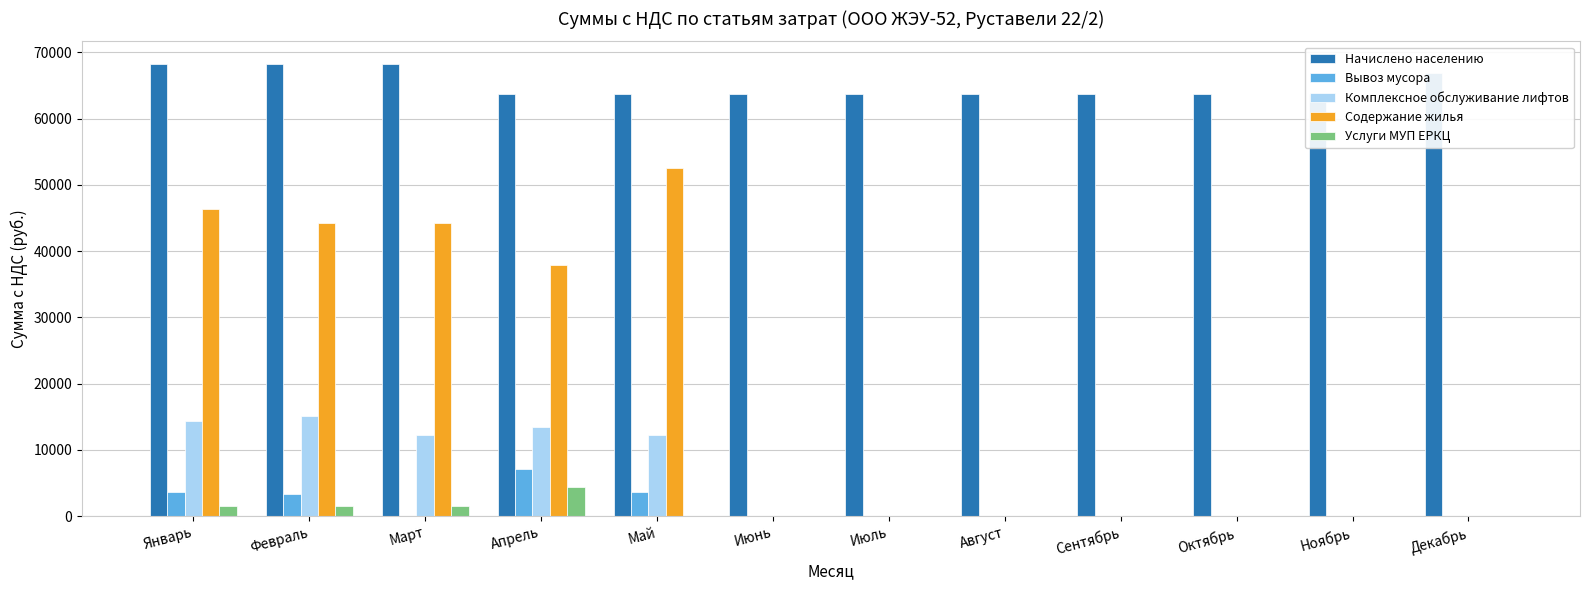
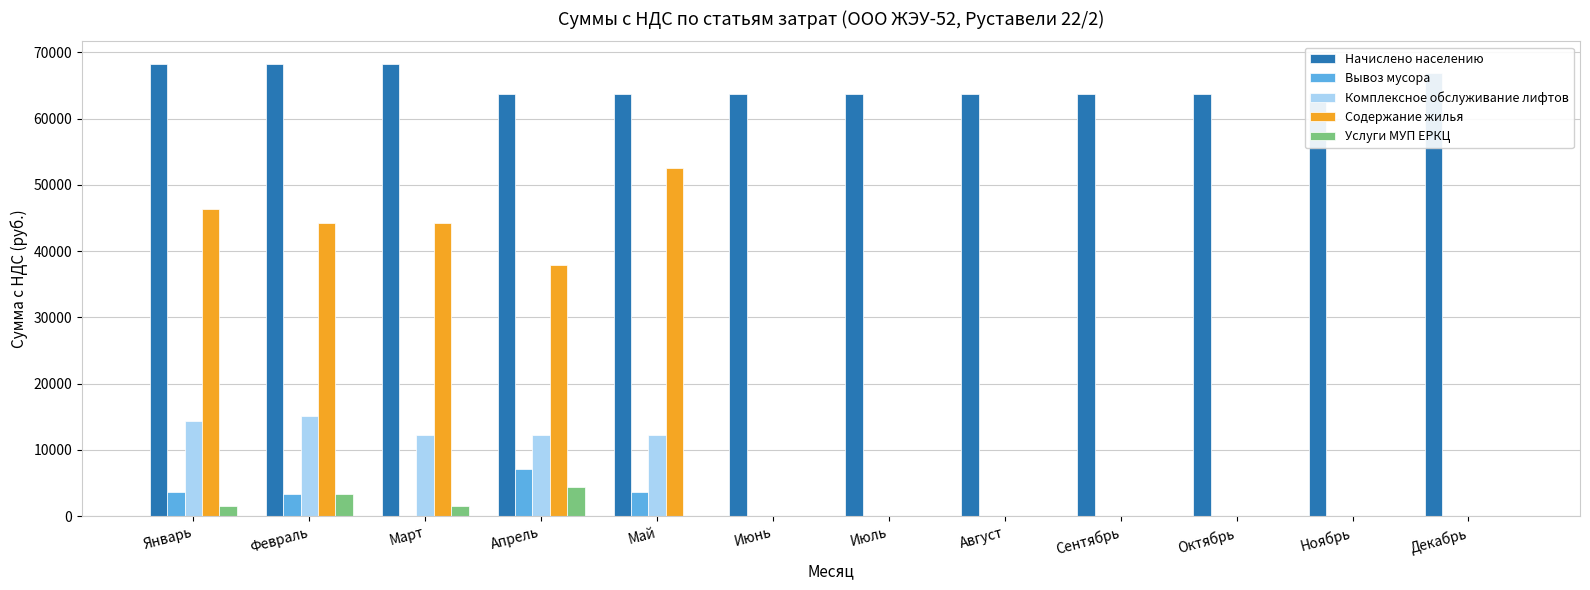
Услуги МУП ЕРКЦ, Февраль: 1000 -> 3000
Комплексное обслуживание лифтов, Апрель: 13000 -> 12000
